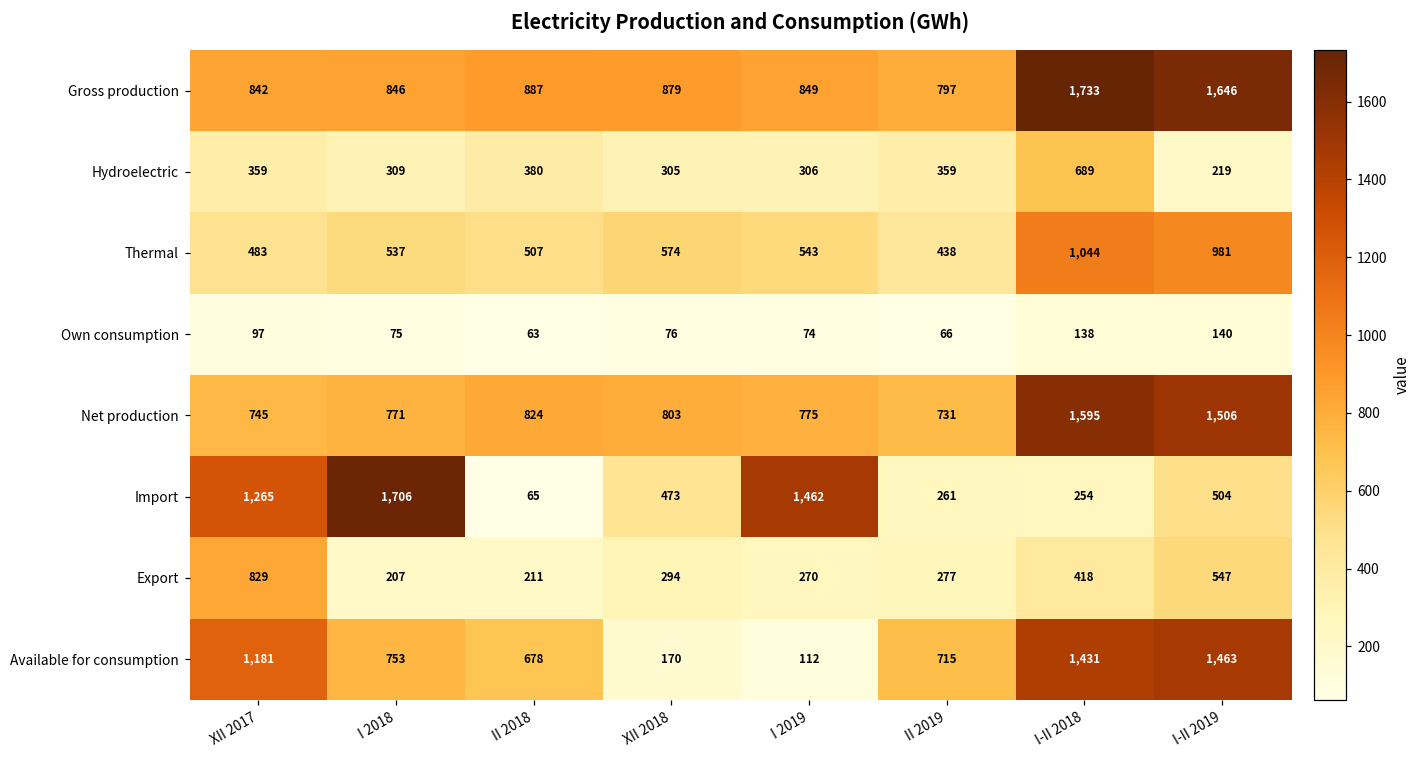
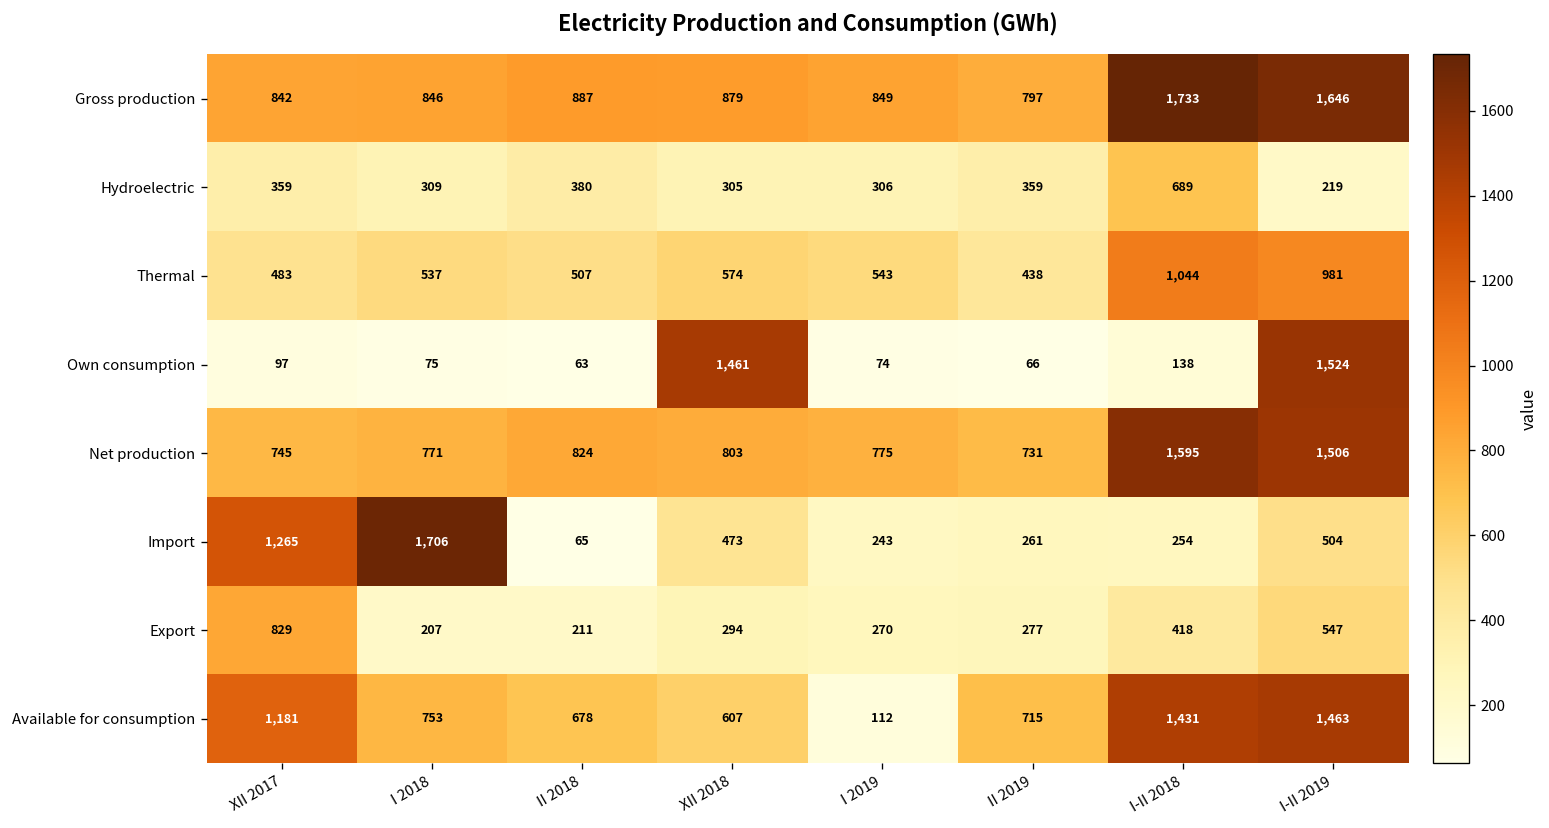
Own consumption, XII 2018: 76 -> 1,461
Own consumption, I-II 2019: 140 -> 1,524
Import, I 2019: 1,462 -> 243
Available for consumption, XII 2018: 170 -> 607
